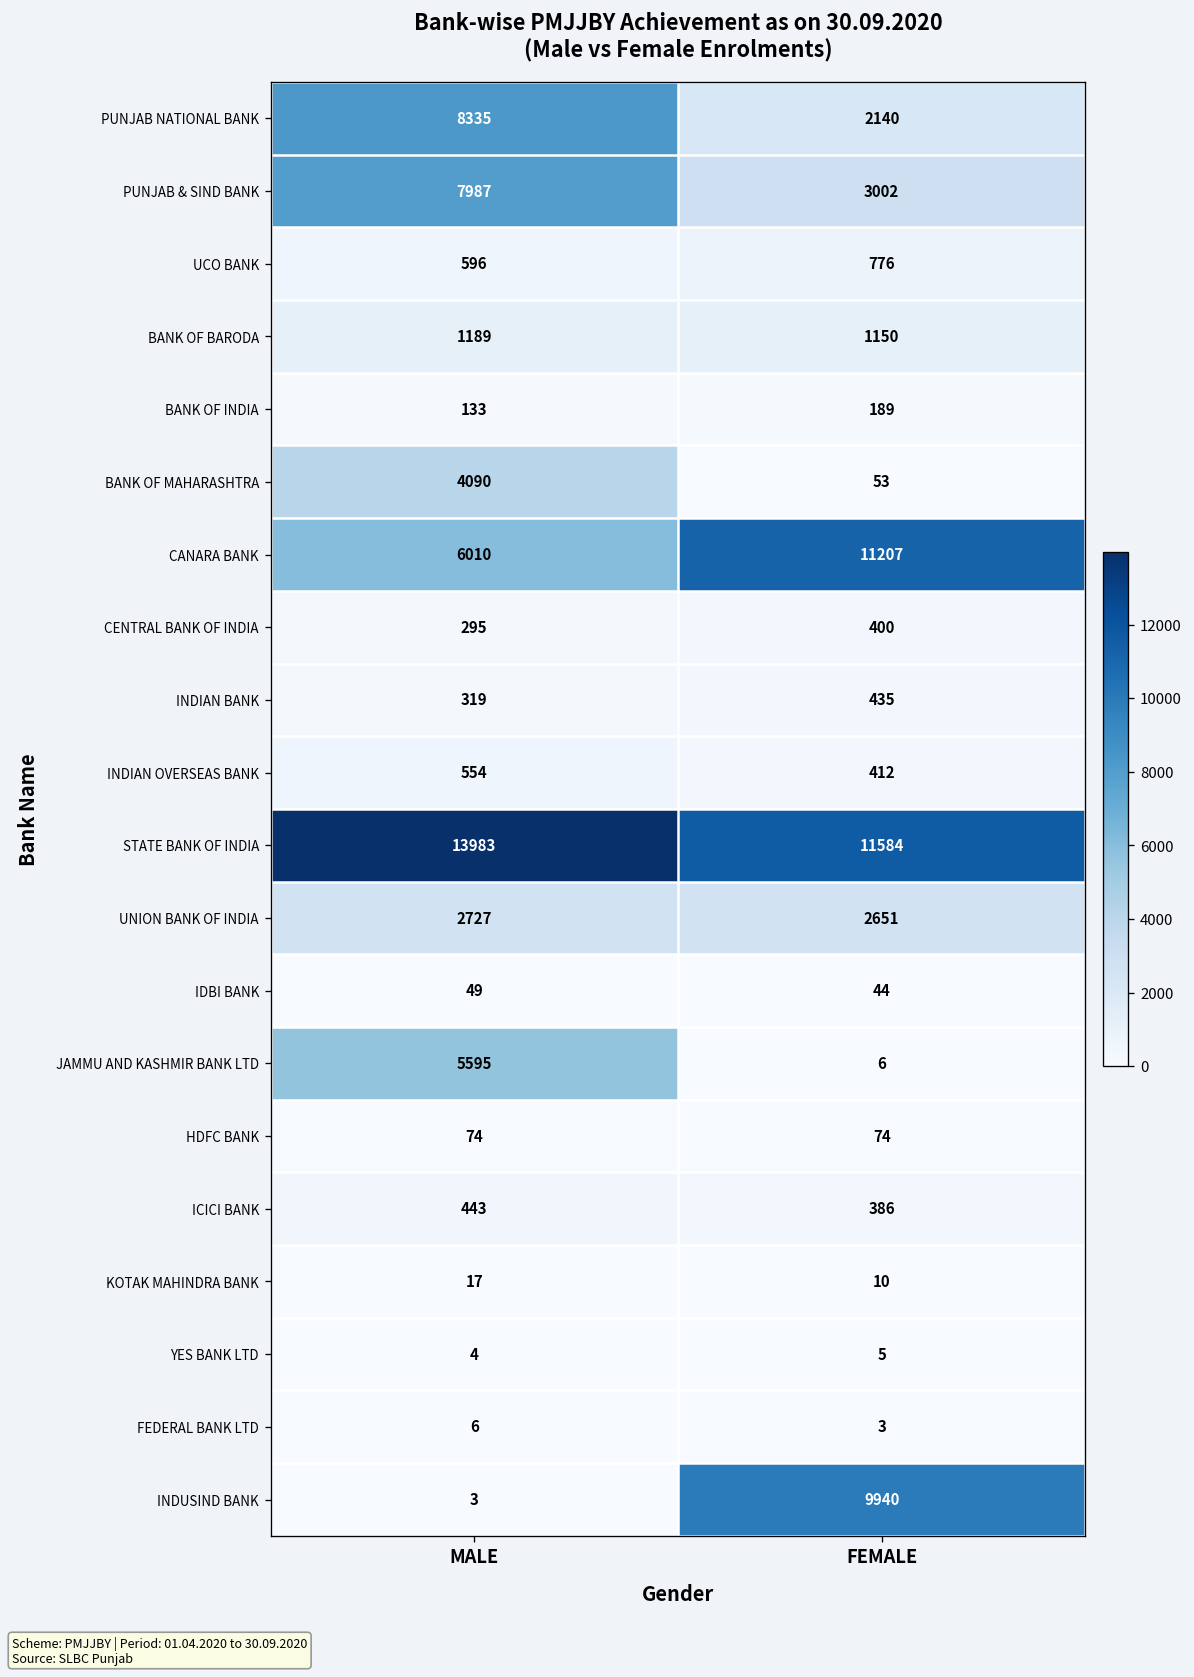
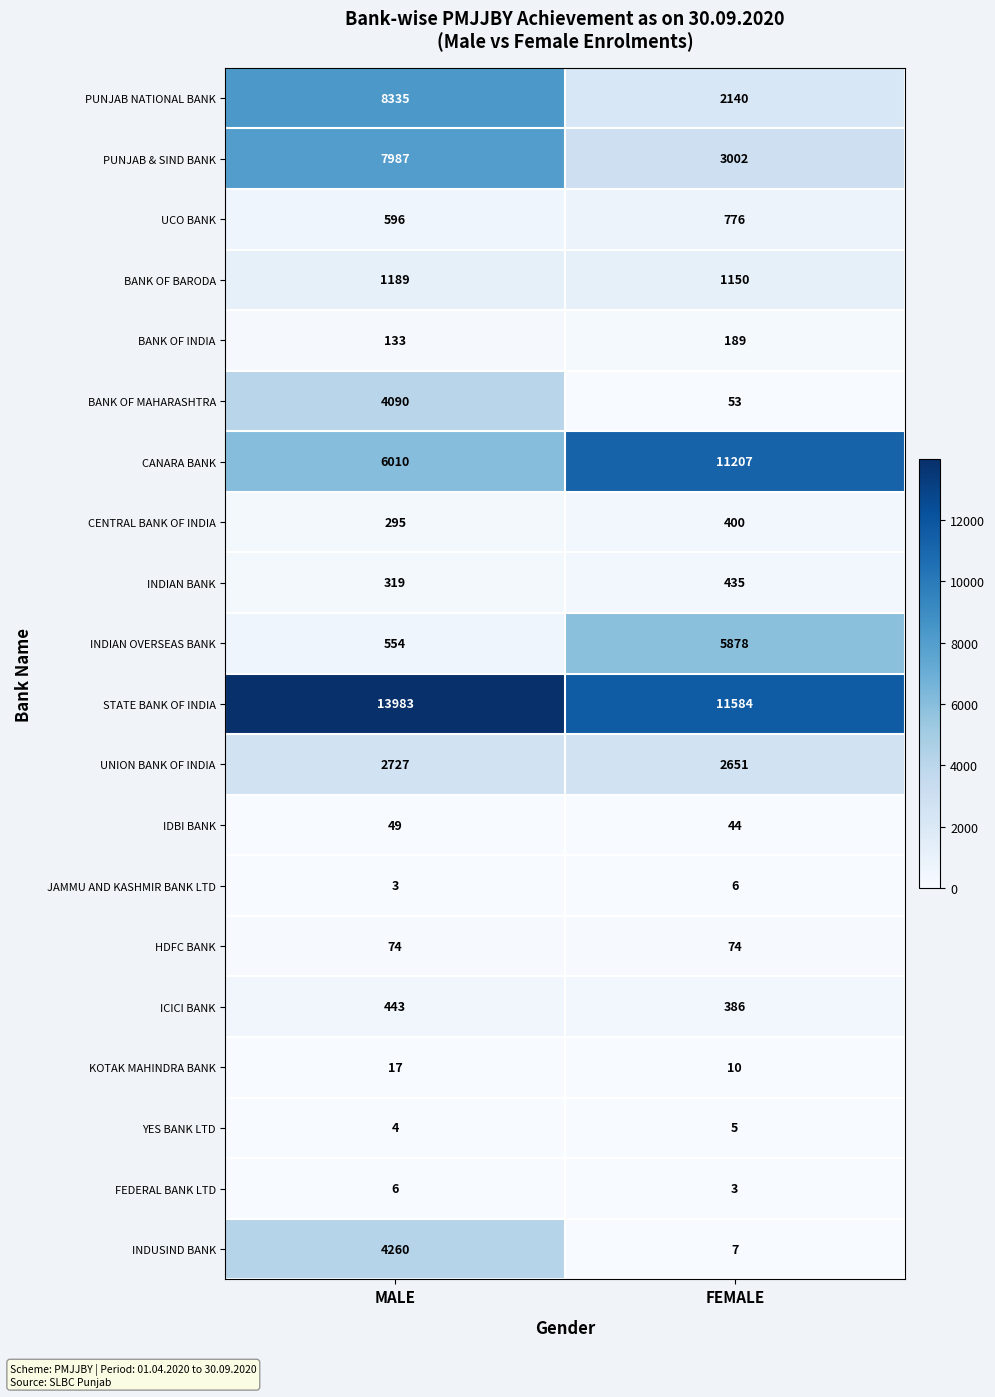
INDIAN OVERSEAS BANK, FEMALE: 412 -> 5878
JAMMU AND KASHMIR BANK LTD, MALE: 5595 -> 3
INDUSIND BANK, MALE: 3 -> 4260
INDUSIND BANK, FEMALE: 9940 -> 7
